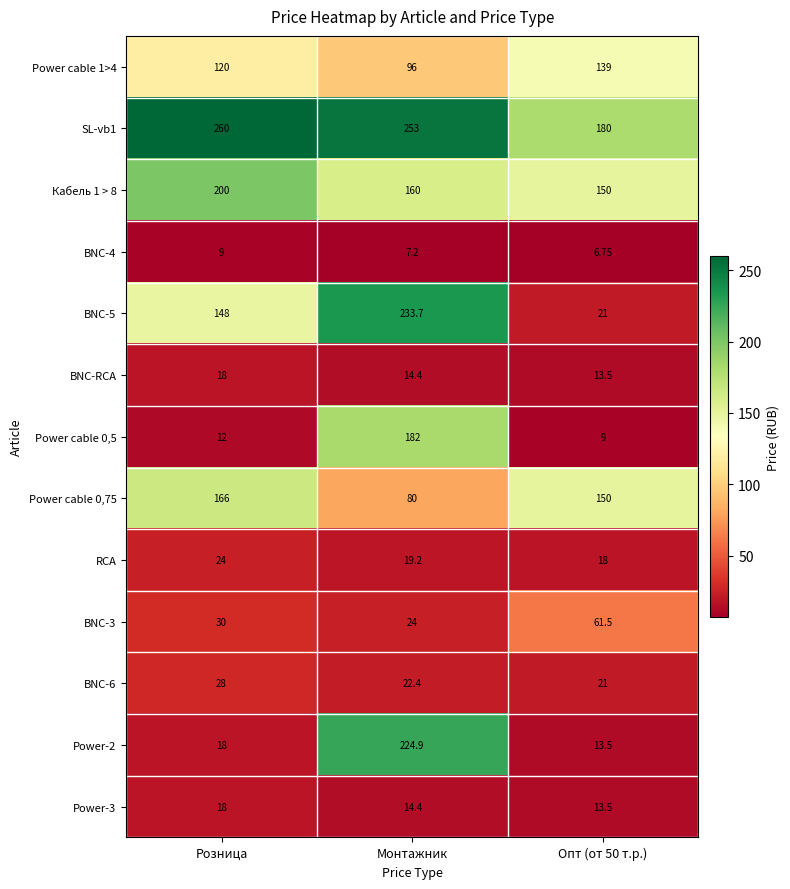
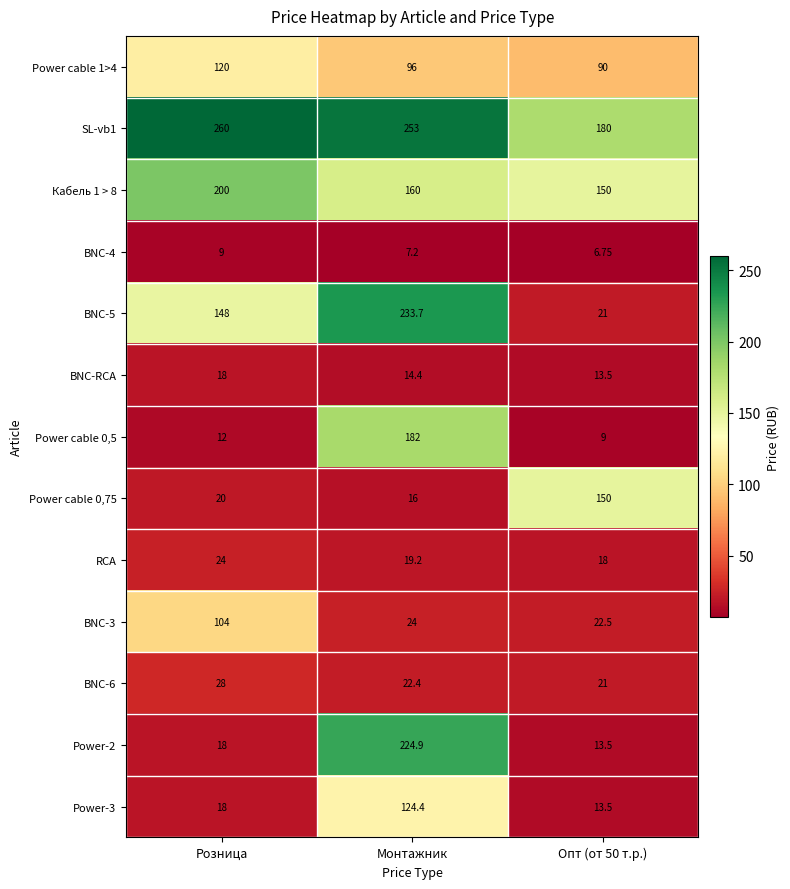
Power cable 1>4, Опт (от 50 т.р.): 139 -> 90
Power cable 0,75, Розница: 166 -> 20
Power cable 0,75, Монтажник: 80 -> 16
BNC-3, Розница: 30 -> 104
BNC-3, Опт (от 50 т.р.): 61.5 -> 22.5
Power-3, Монтажник: 14.4 -> 124.4
